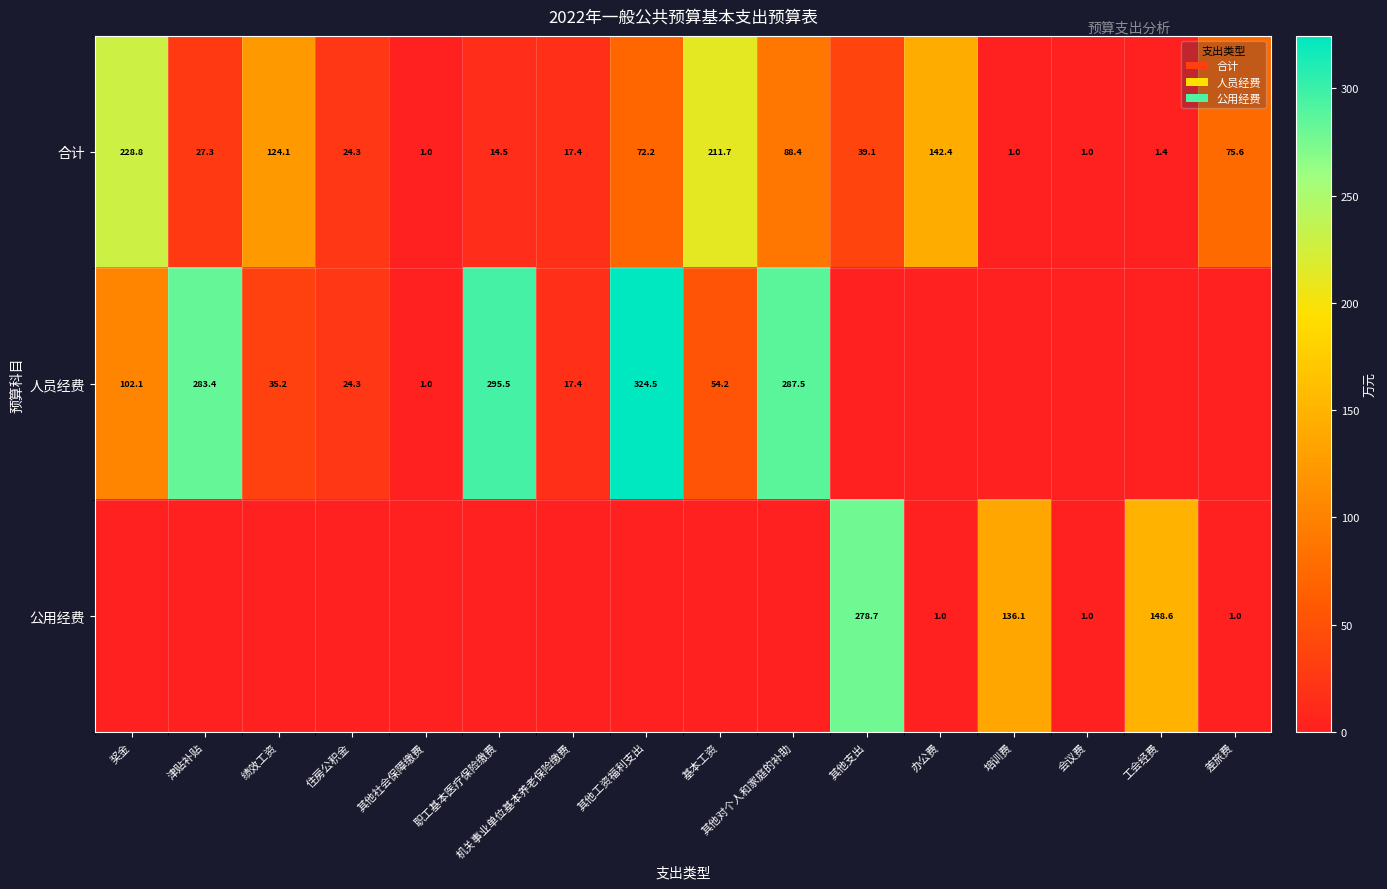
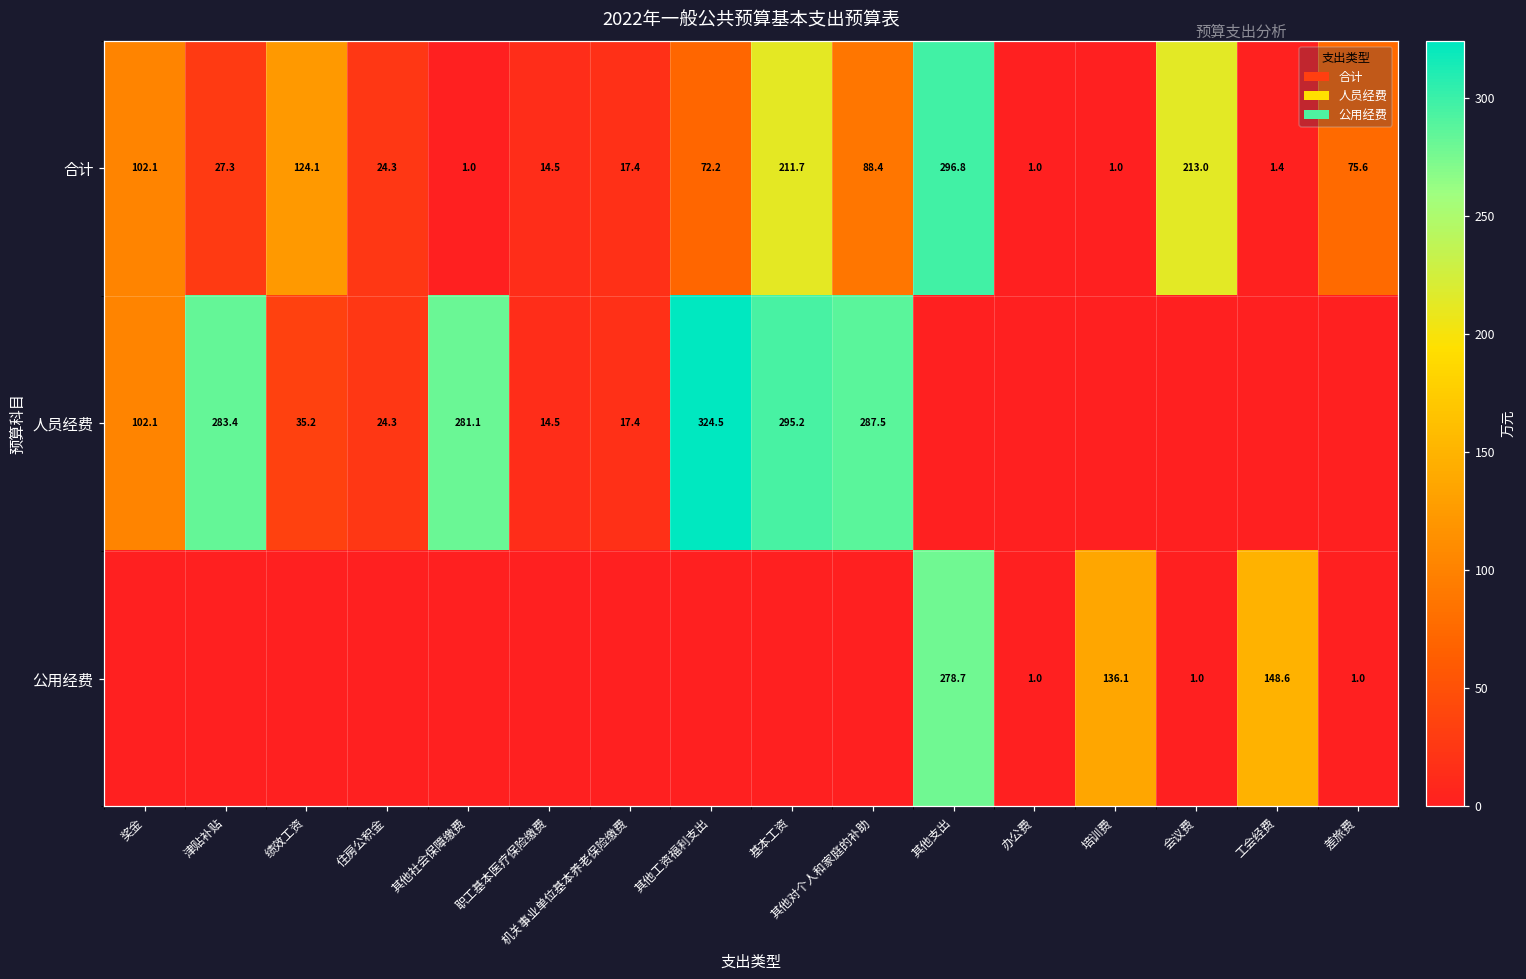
合计, 奖金: 228.8 -> 102.1
合计, 其他支出: 39.1 -> 296.8
合计, 办公费: 142.4 -> 1.0
合计, 会议费: 1.0 -> 213.0
人员经费, 其他社会保障缴费: 1.0 -> 281.1
人员经费, 职工基本医疗保险缴费: 295.5 -> 14.5
人员经费, 基本工资: 54.2 -> 295.2
